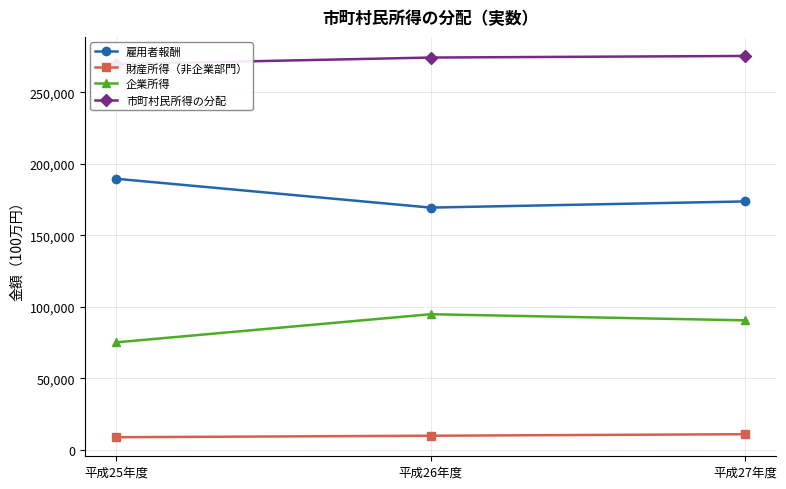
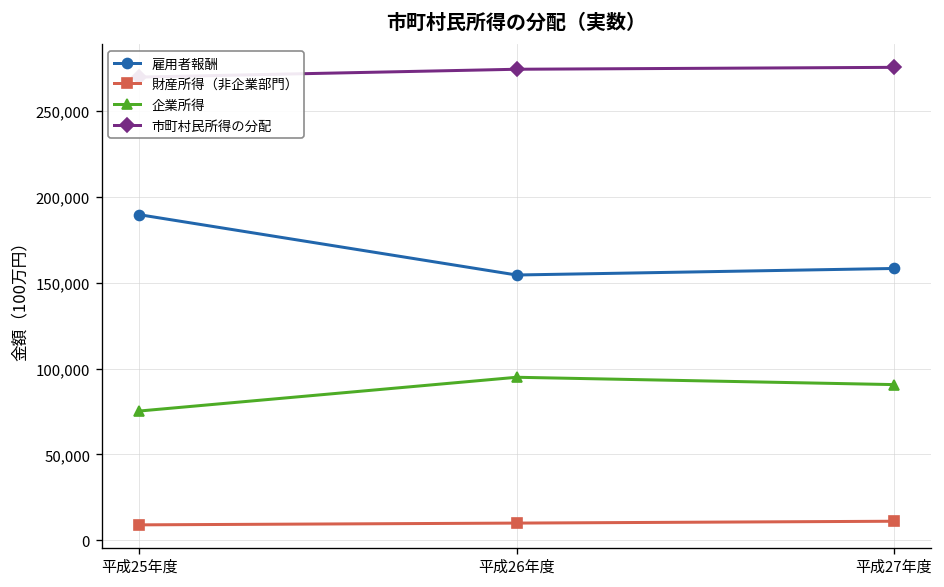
雇用者報酬, 平成26年度: 169,000 -> 155,000
雇用者報酬, 平成27年度: 174,000 -> 158,000
